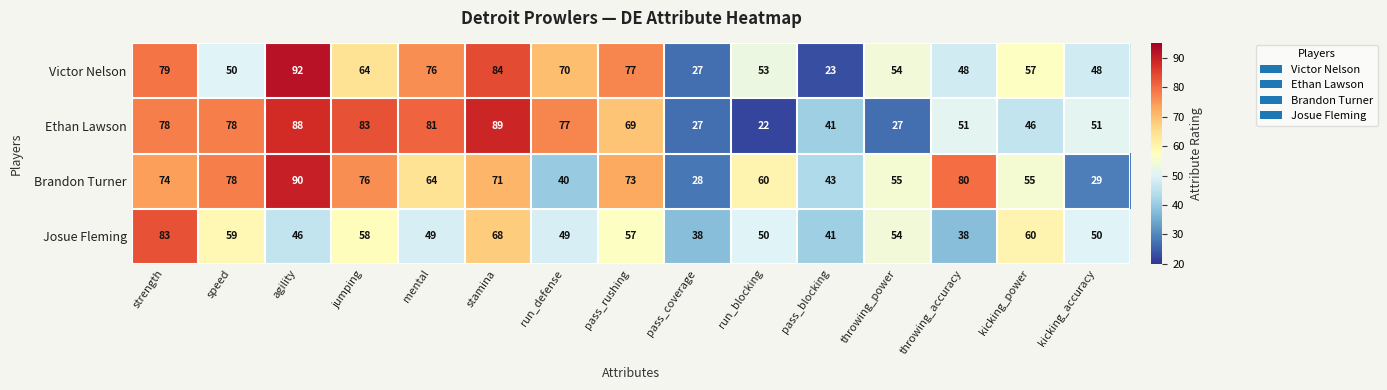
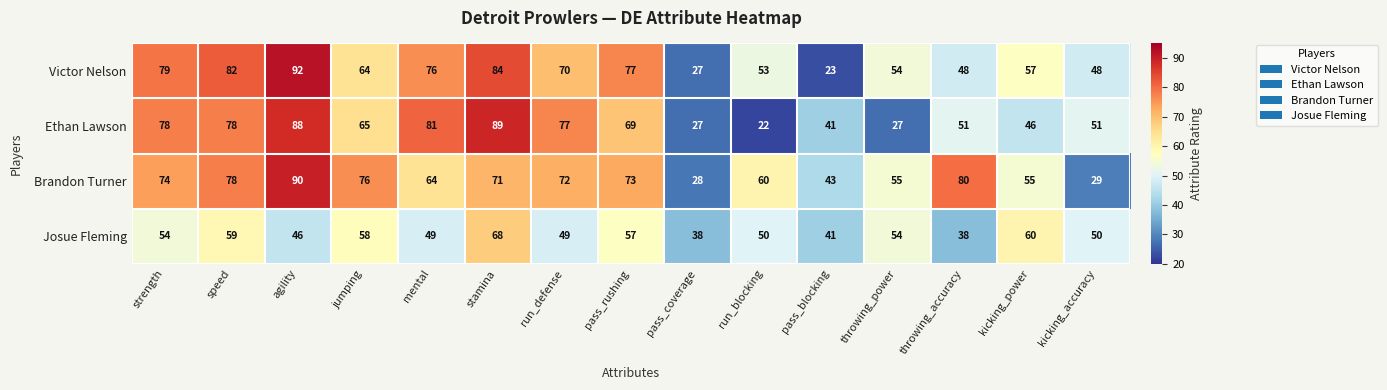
Victor Nelson, speed: 50 -> 82
Ethan Lawson, jumping: 83 -> 65
Brandon Turner, run_defense: 40 -> 72
Josue Fleming, strength: 83 -> 54
